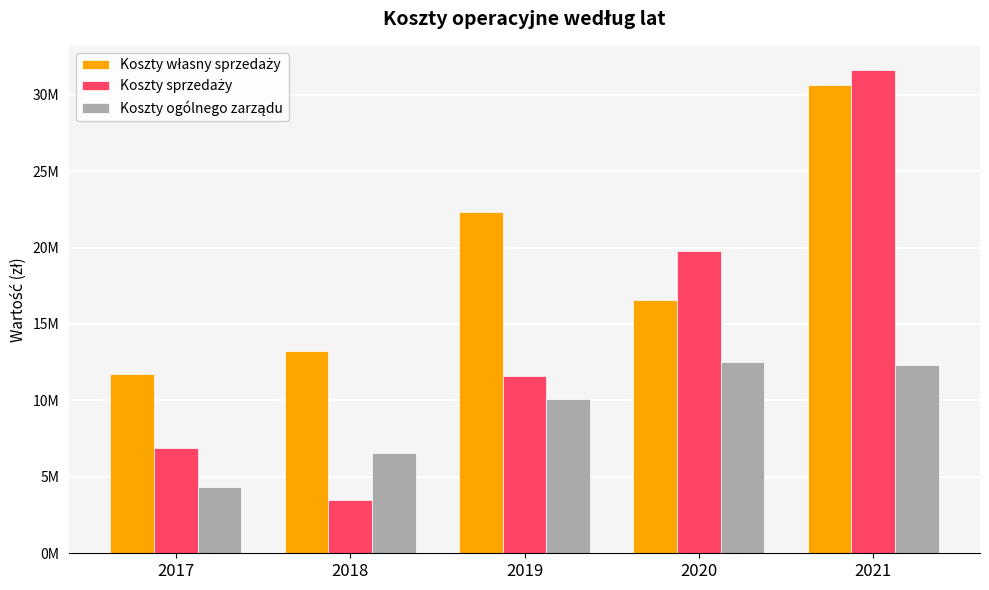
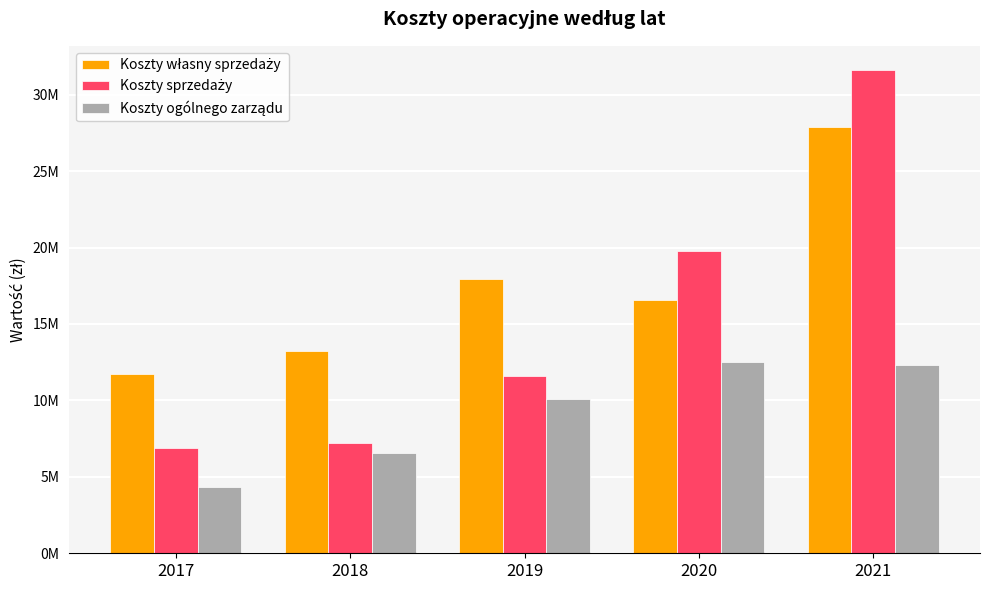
Koszty sprzedaży, 2018: 3500000 -> 7200000
Koszty własny sprzedaży, 2019: 22300000 -> 17900000
Koszty własny sprzedaży, 2021: 30600000 -> 27900000
